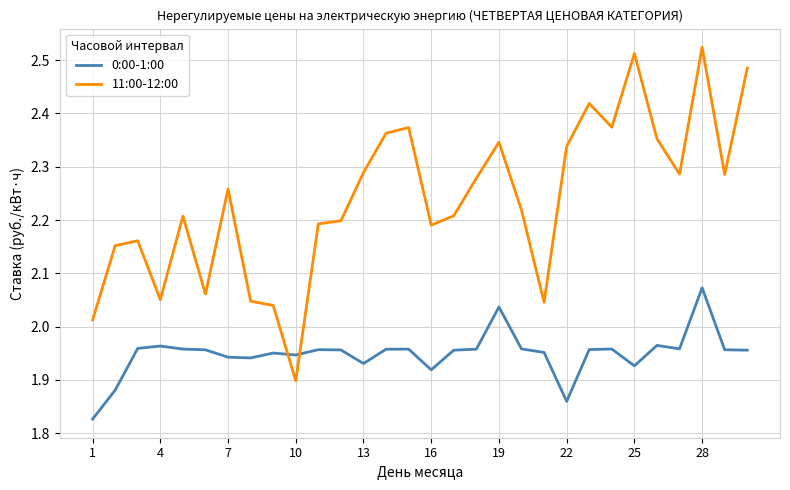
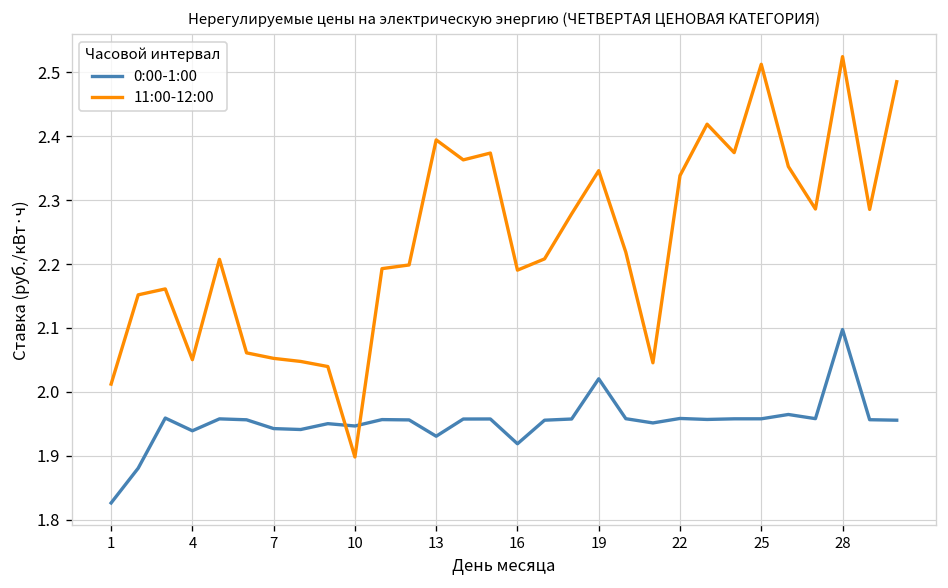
0:00-1:00, 4: 1.96 -> 1.94
11:00-12:00, 7: 2.26 -> 2.05
11:00-12:00, 13: 2.29 -> 2.39
0:00-1:00, 19: 2.04 -> 2.02
0:00-1:00, 22: 1.86 -> 1.96
0:00-1:00, 25: 1.93 -> 1.96
0:00-1:00, 28: 2.07 -> 2.10
